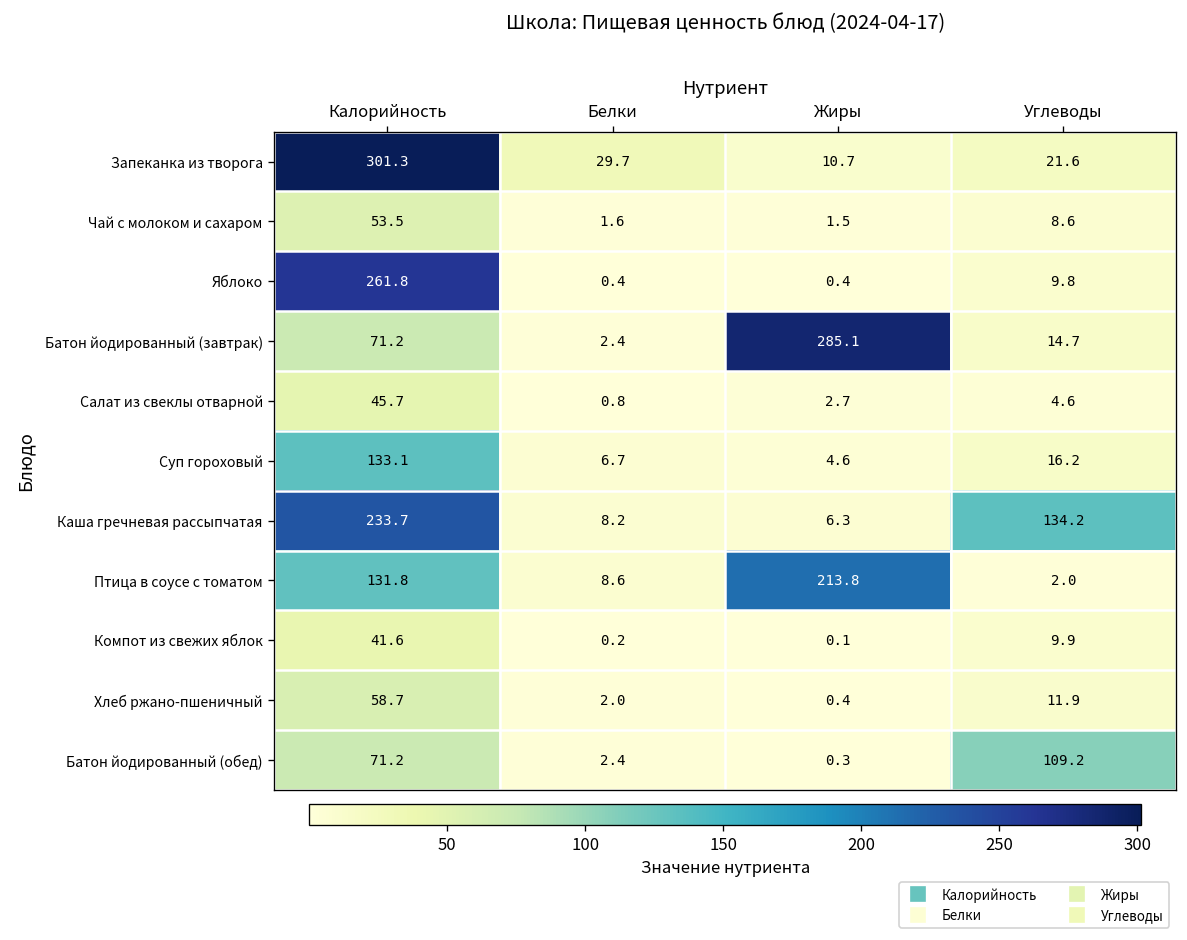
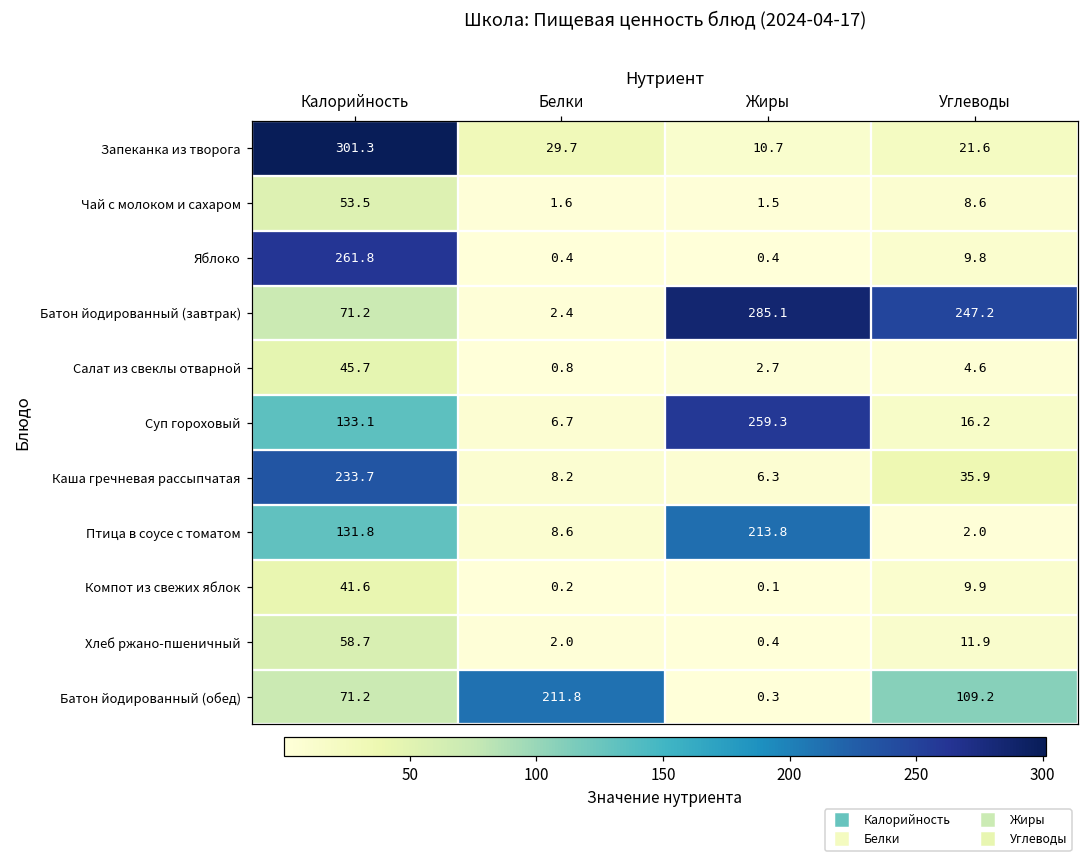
Батон йодированный (завтрак), Углеводы: 14.7 -> 247.2
Суп гороховый, Жиры: 4.6 -> 259.3
Каша гречневая рассыпчатая, Углеводы: 134.2 -> 35.9
Батон йодированный (обед), Белки: 2.4 -> 211.8
